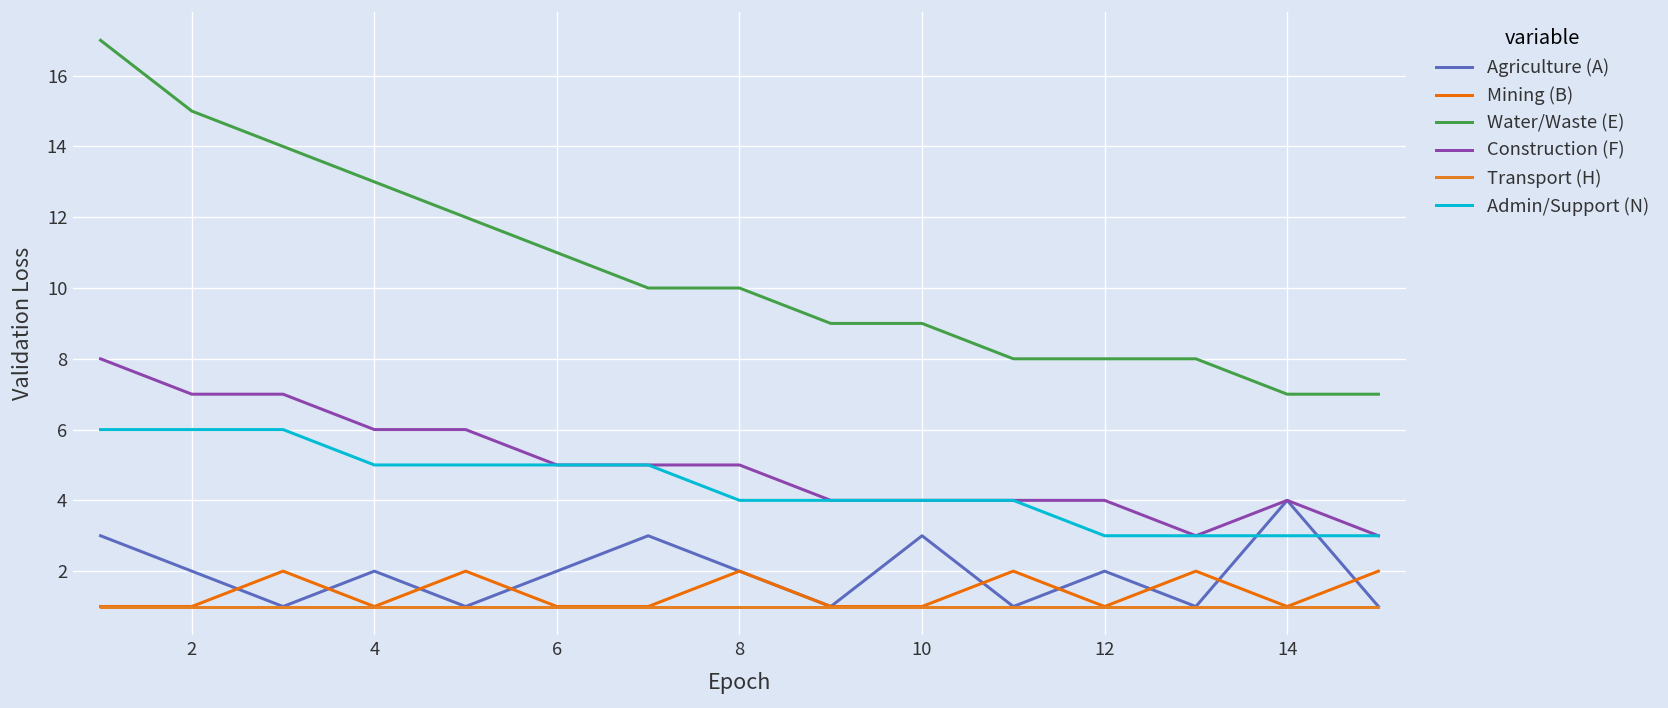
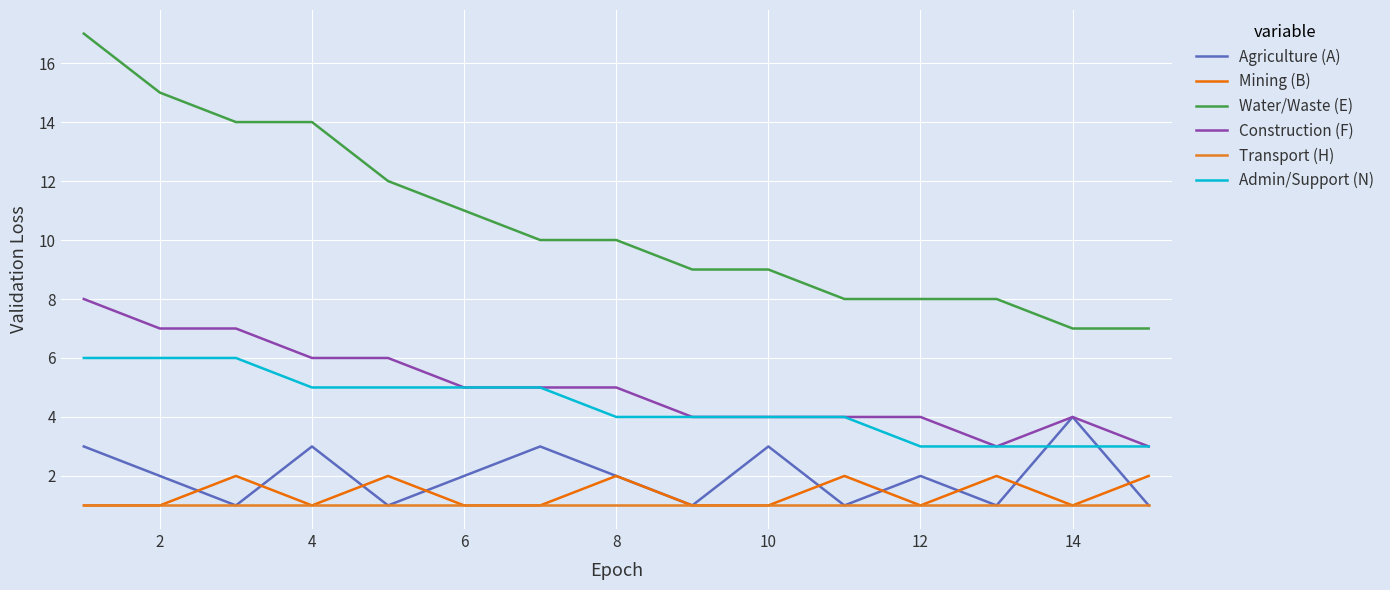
Agriculture (A), 4: 2 -> 3
Water/Waste (E), 4: 13 -> 14
